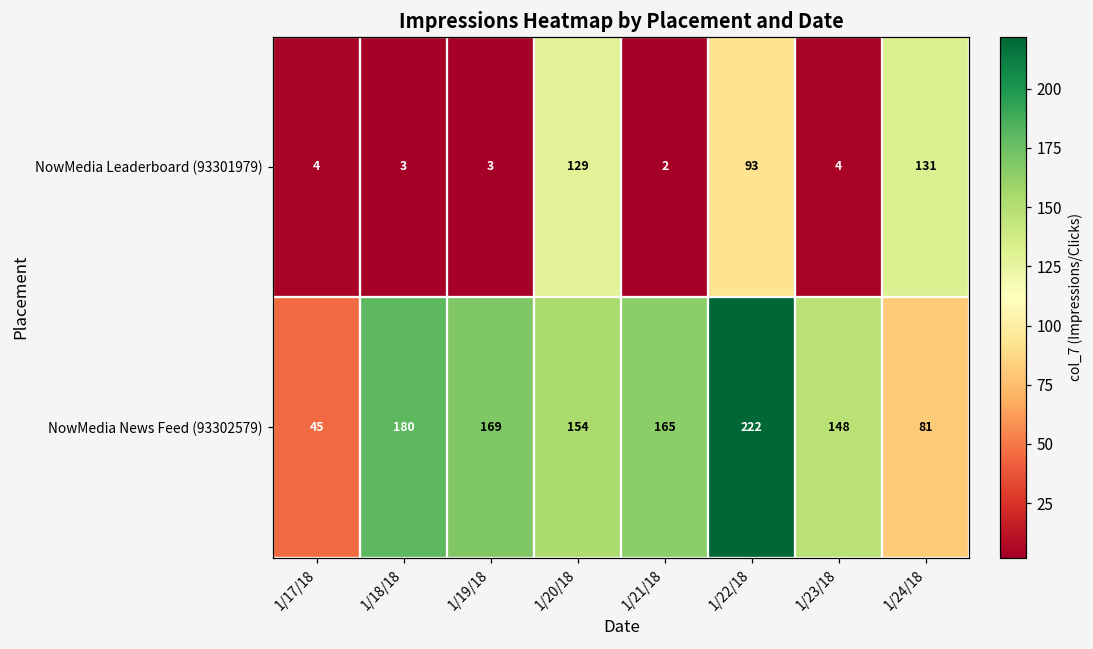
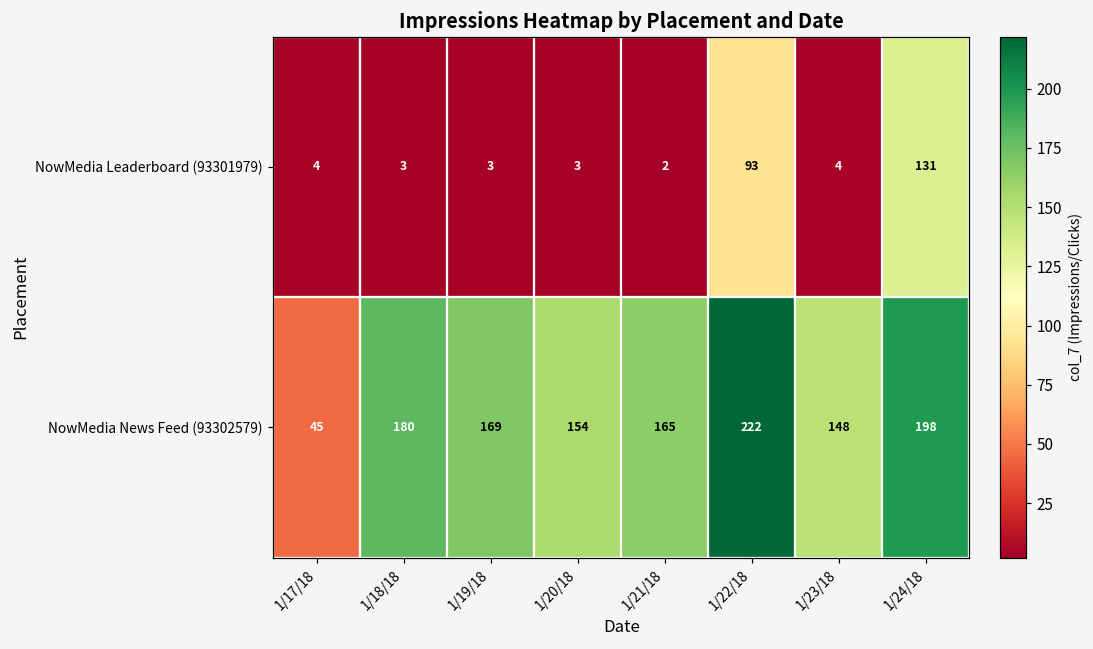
NowMedia Leaderboard (93301979), 1/20/18: 129 -> 3
NowMedia News Feed (93302579), 1/24/18: 81 -> 198
